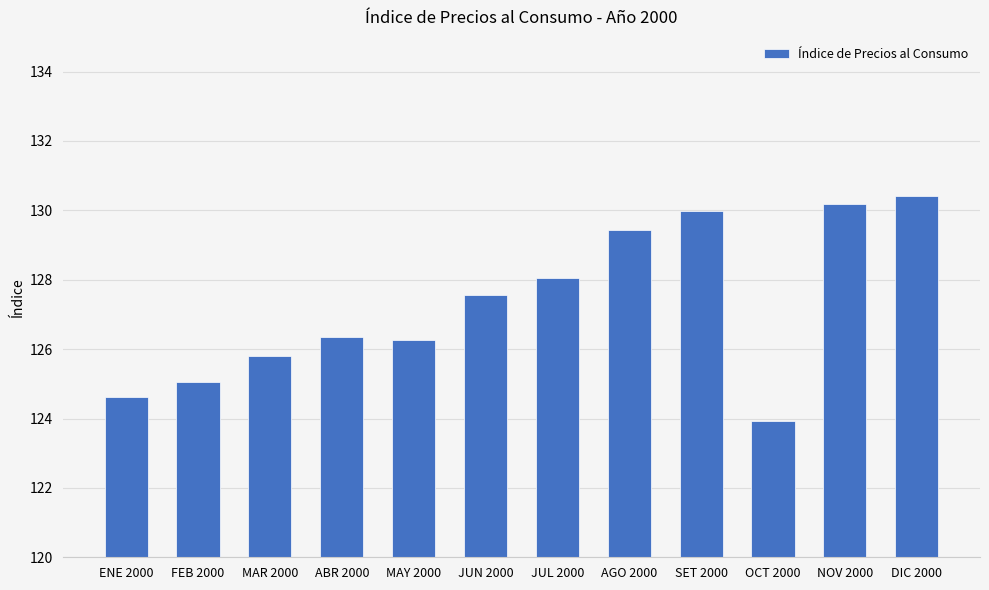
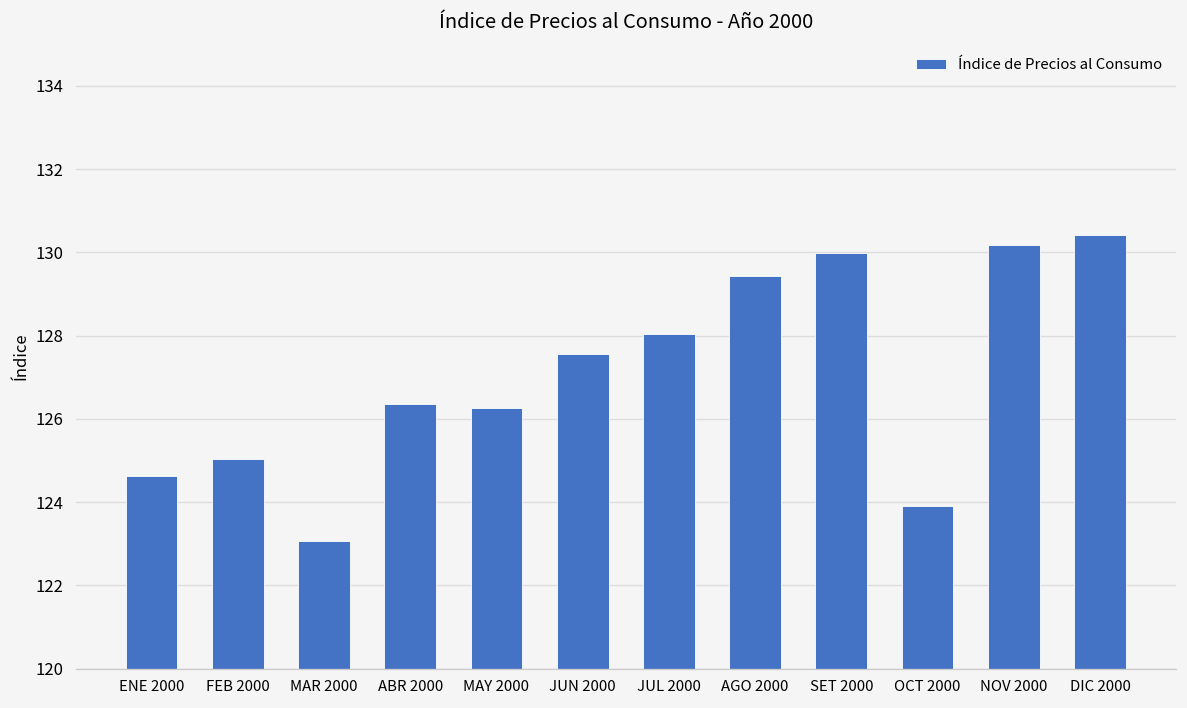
MAR 2000: 125.8 -> 123.1
